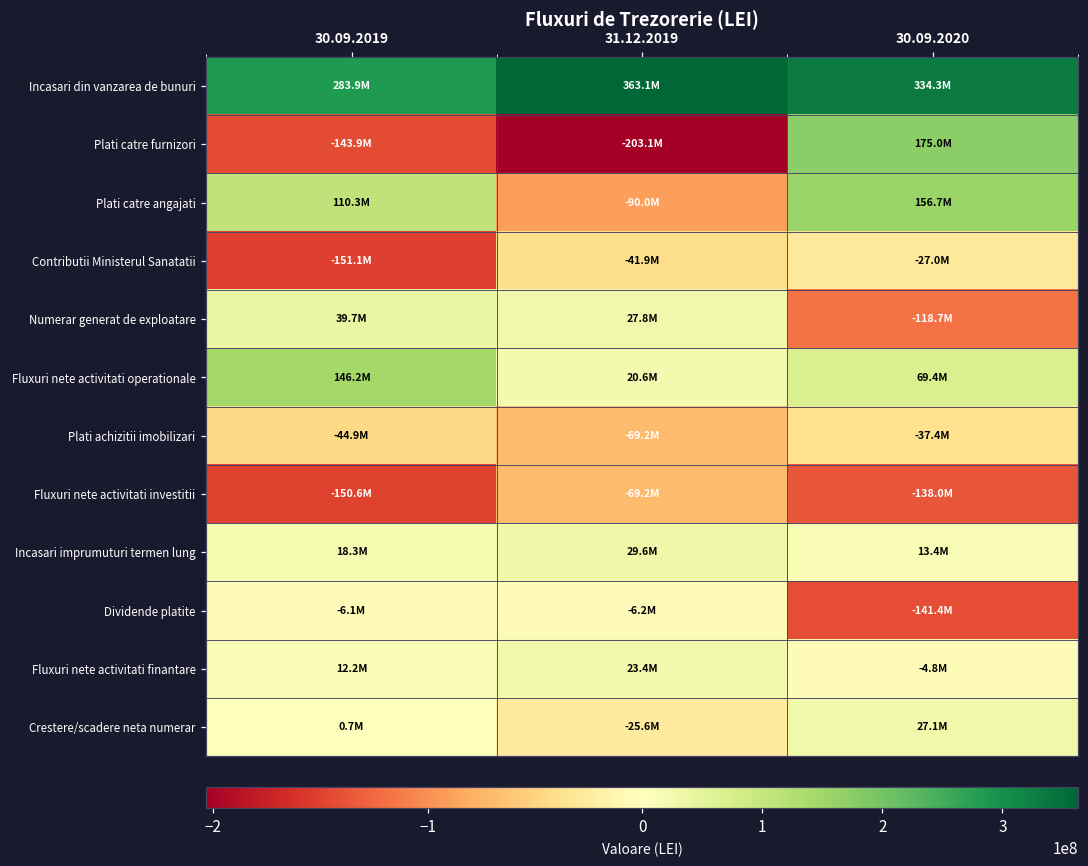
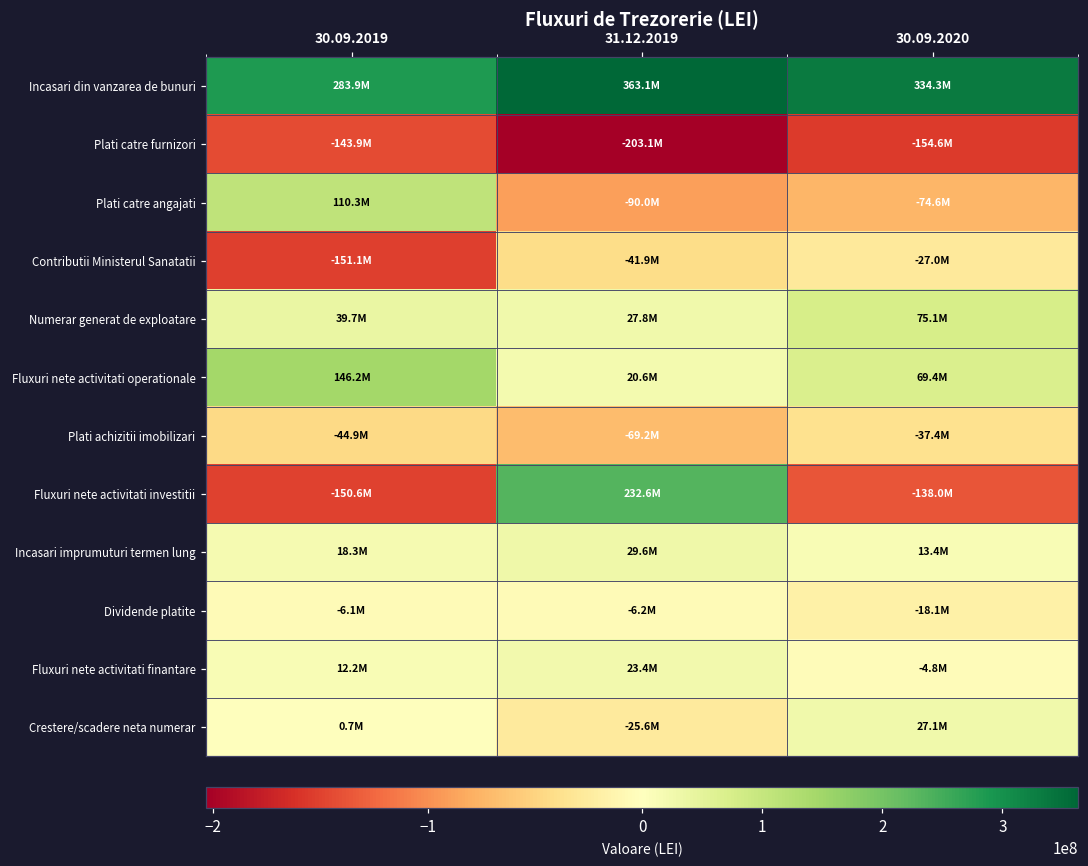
Plati catre furnizori, 30.09.2020: 175.0M -> -154.6M
Plati catre angajati, 30.09.2020: 156.7M -> -74.6M
Numerar generat de exploatare, 30.09.2020: -118.7M -> 75.1M
Fluxuri nete activitati investitii, 31.12.2019: -69.2M -> 232.6M
Dividende platite, 30.09.2020: -141.4M -> -18.1M
